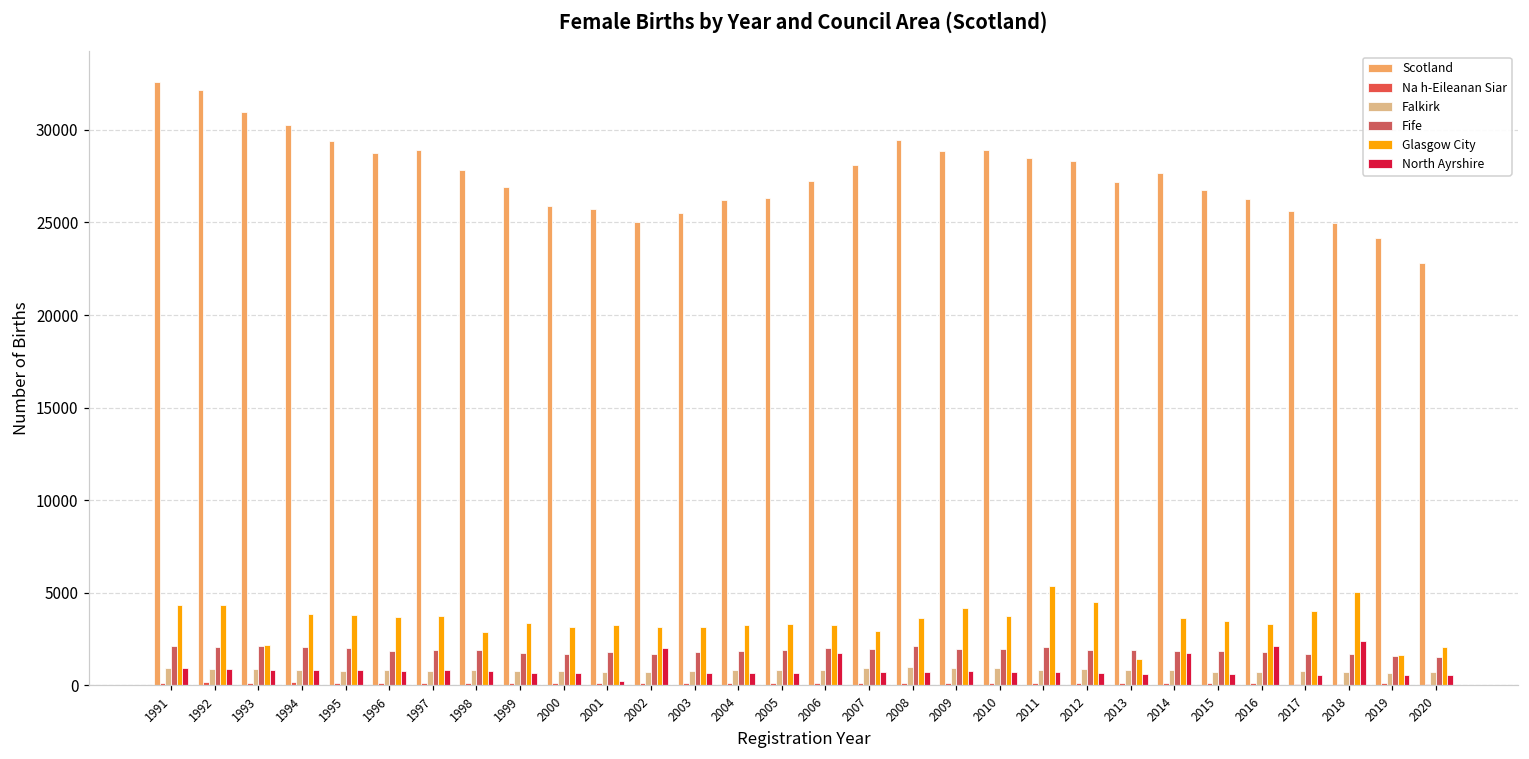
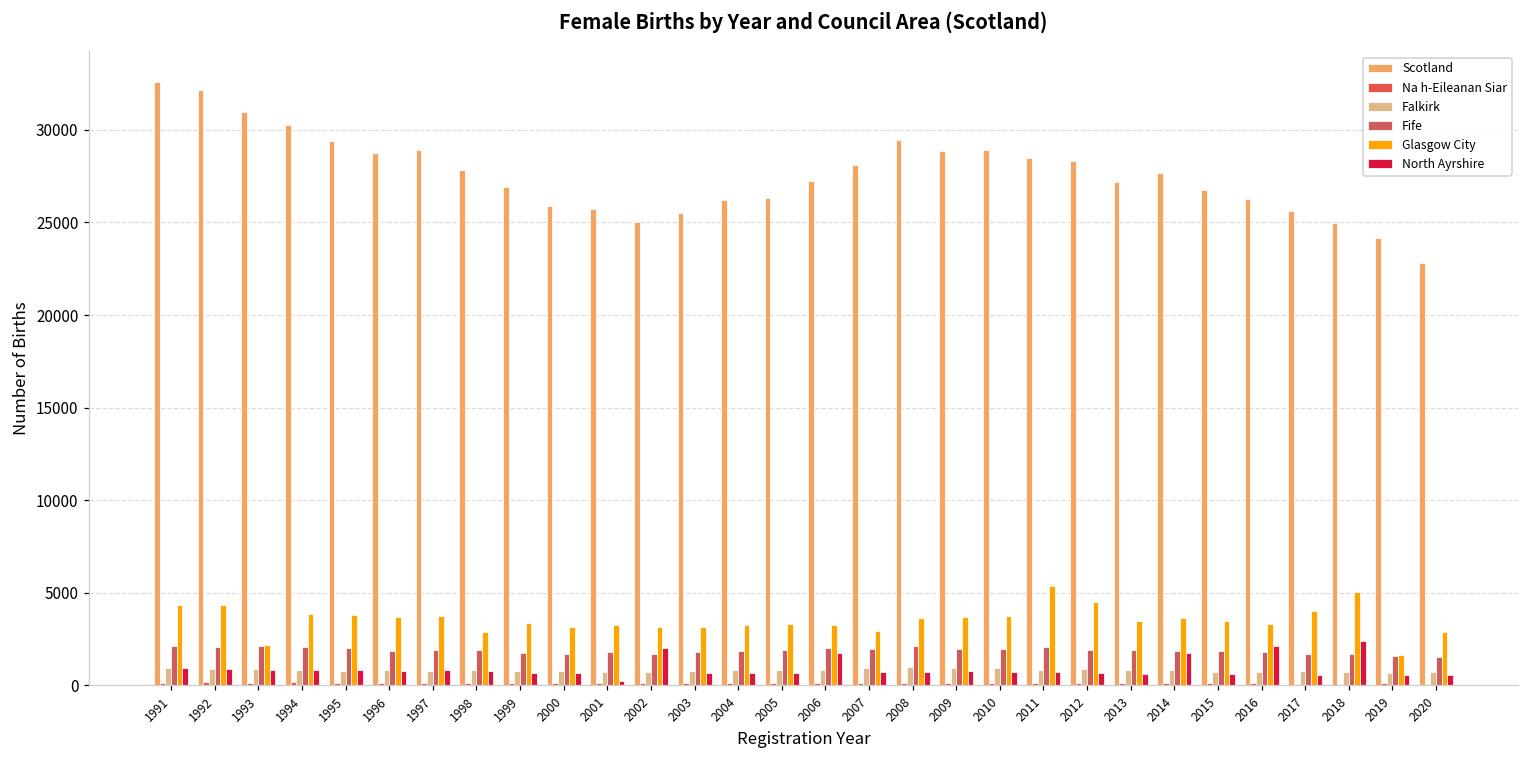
Glasgow City, 2009: 4200 -> 3700
Glasgow City, 2013: 1400 -> 3500
Glasgow City, 2020: 2100 -> 2900
